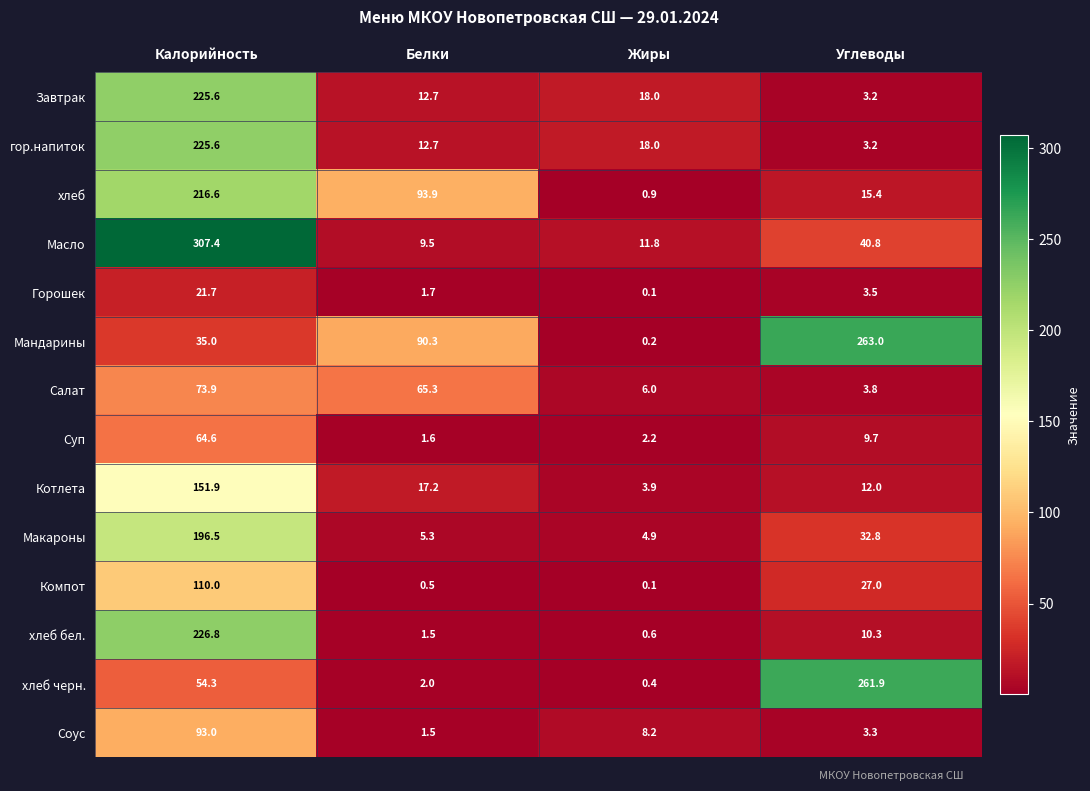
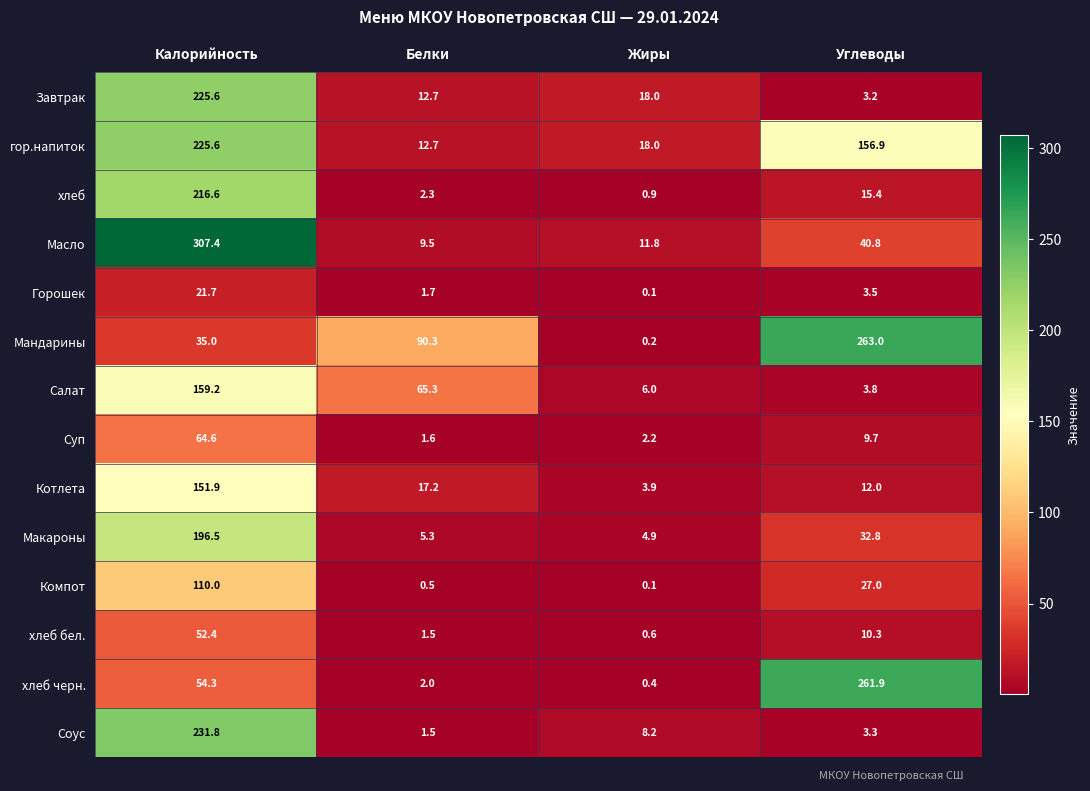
гор.напиток, Углеводы: 3.2 -> 156.9
хлеб, Белки: 93.9 -> 2.3
Салат, Калорийность: 73.9 -> 159.2
хлеб бел., Калорийность: 226.8 -> 52.4
Соус, Калорийность: 93.0 -> 231.8
